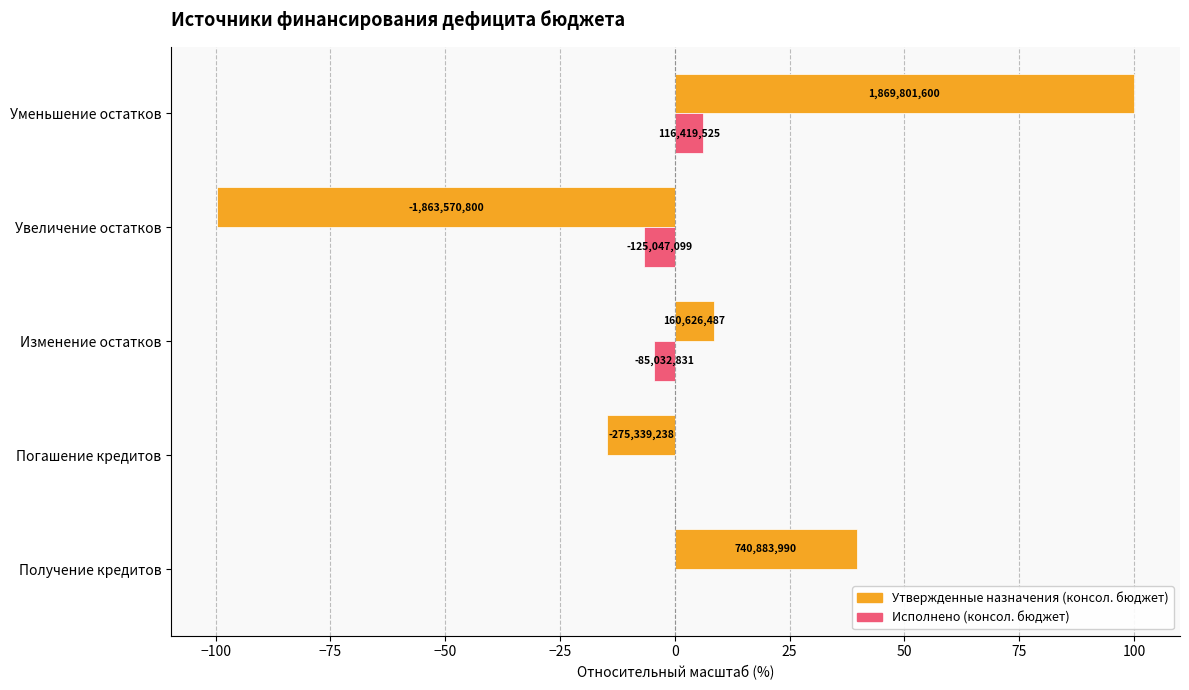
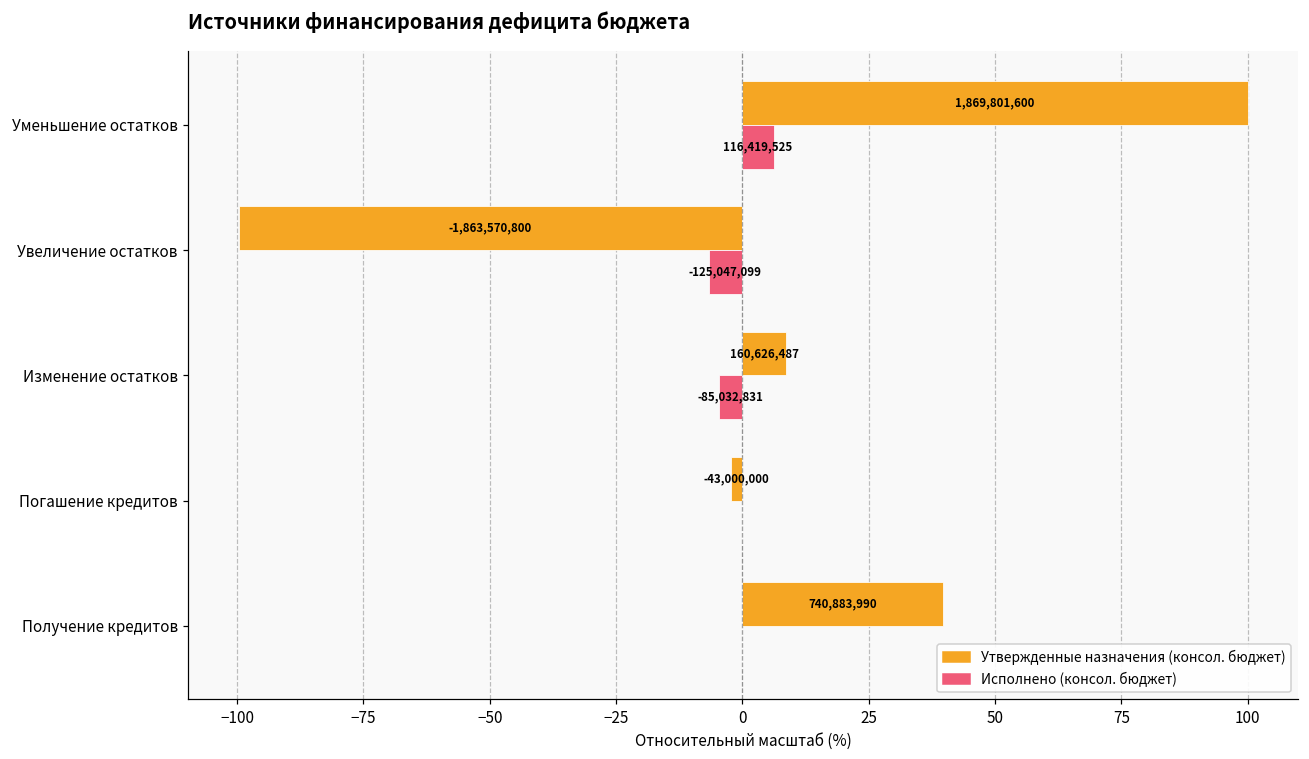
Утвержденные назначения (консол. бюджет), Погашение кредитов: -275,339,238 -> -43,000,000
